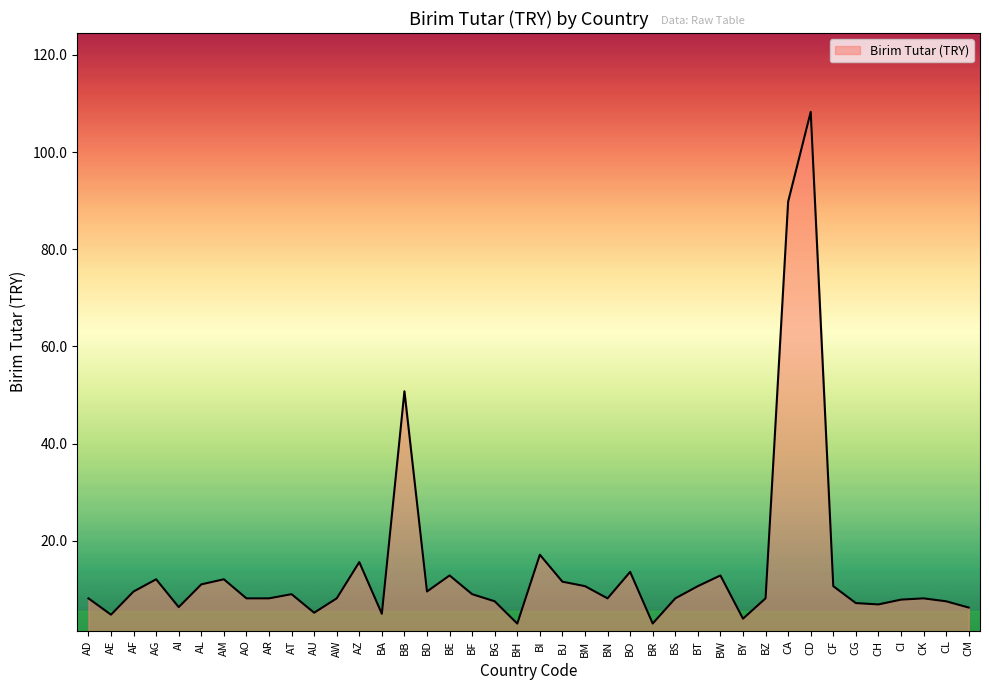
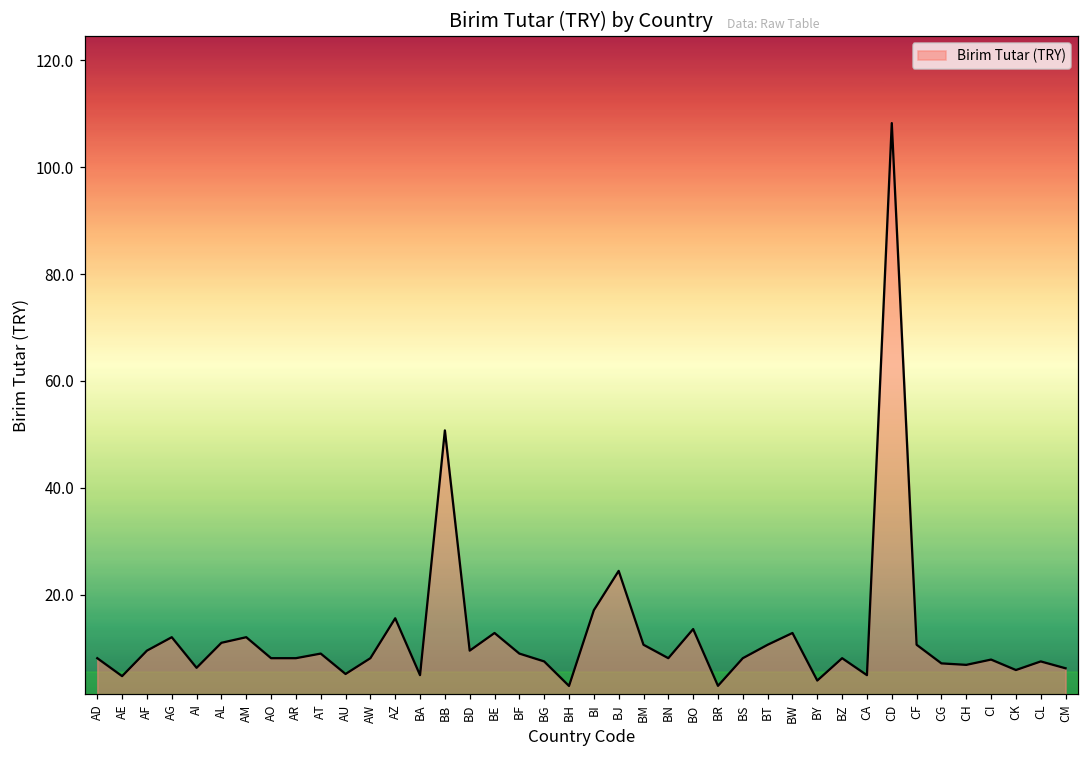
BJ: 12 -> 24
CA: 90 -> 5
CK: 8 -> 6
